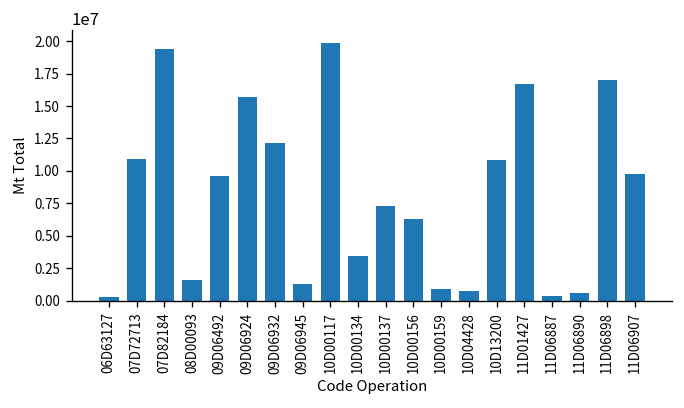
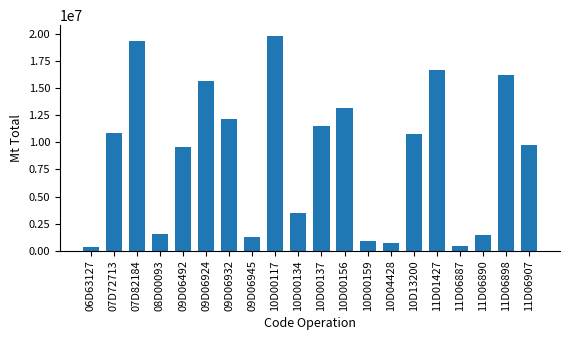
10D00137: 7300000 -> 11500000
10D00156: 6300000 -> 13200000
11D06890: 600000 -> 1400000
11D06898: 17000000 -> 16300000
